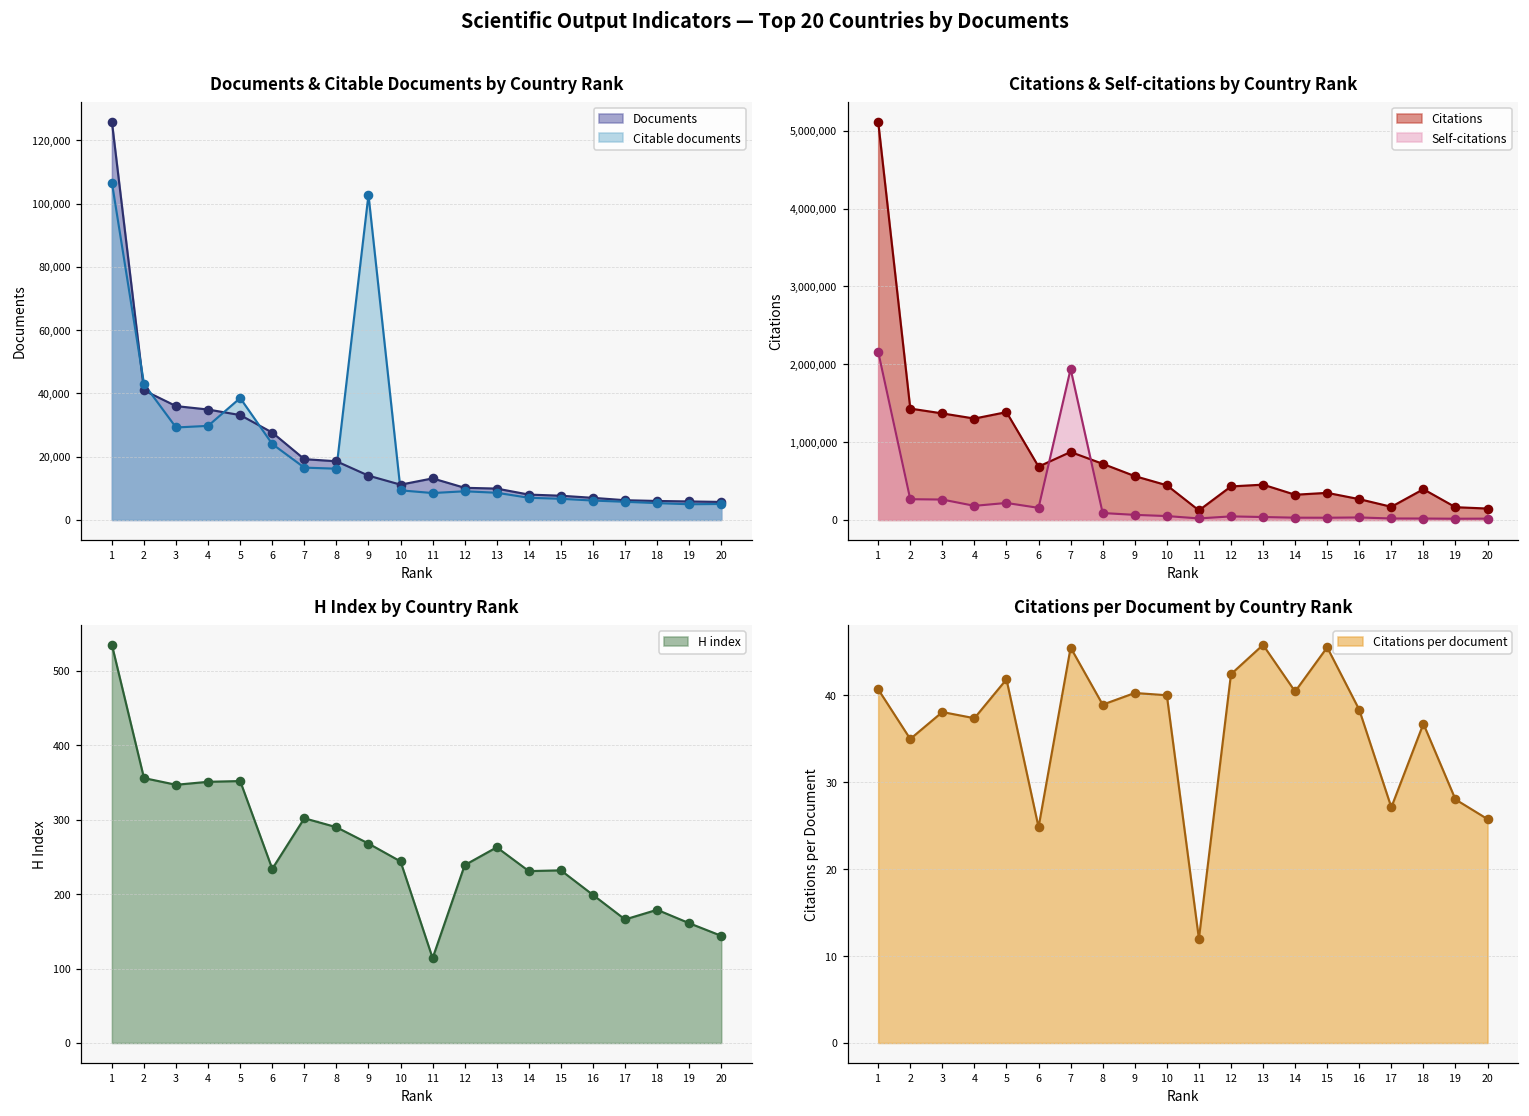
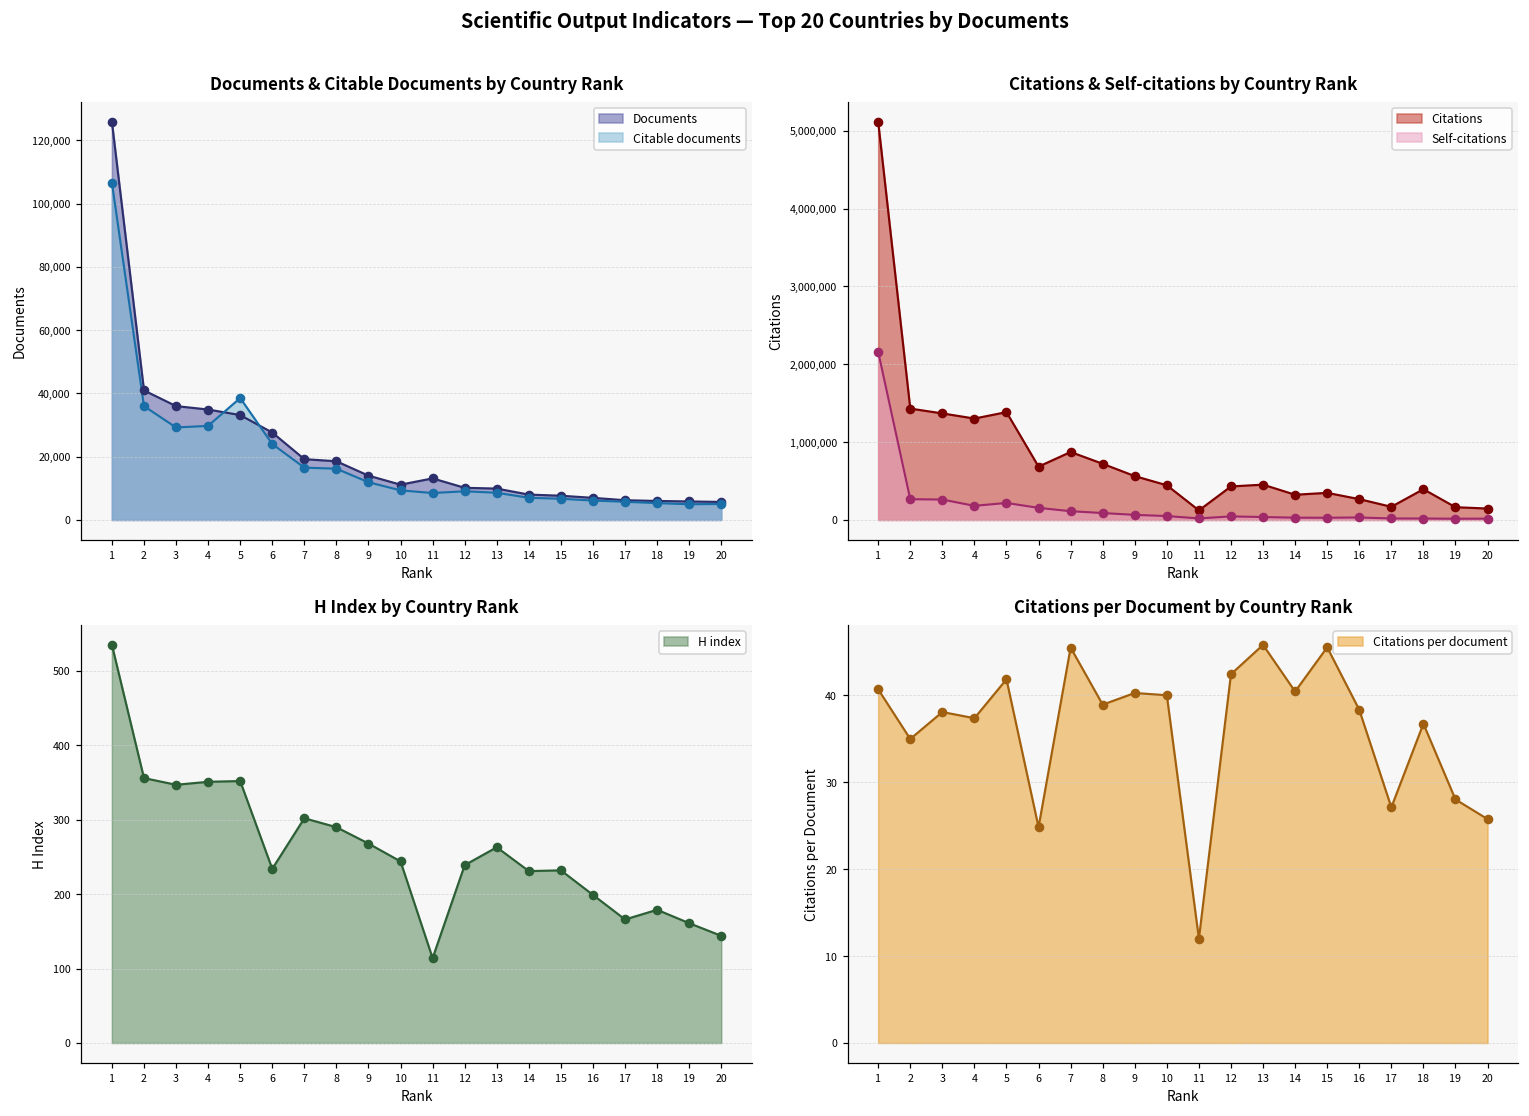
Documents & Citable Documents by Country Rank, Citable documents, 2: 43,000 -> 36,000
Documents & Citable Documents by Country Rank, Citable documents, 9: 103,000 -> 12,000
Citations & Self-citations by Country Rank, Self-citations, 7: 1,900,000 -> 100,000
